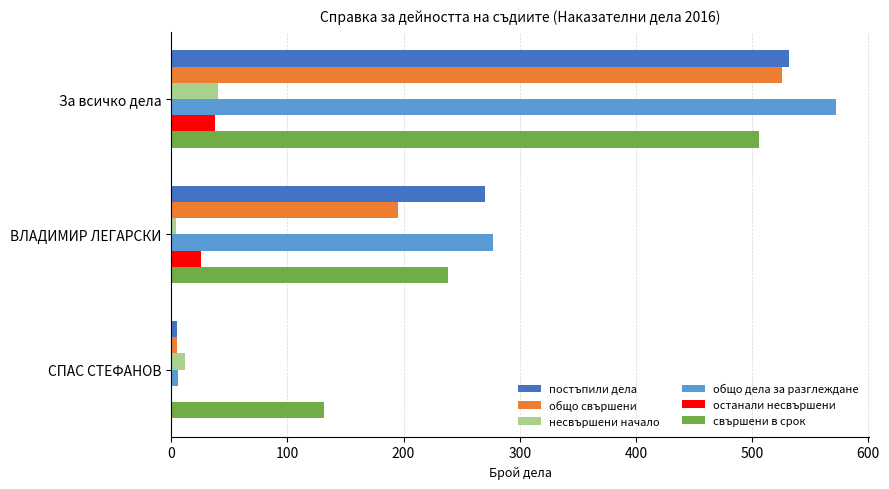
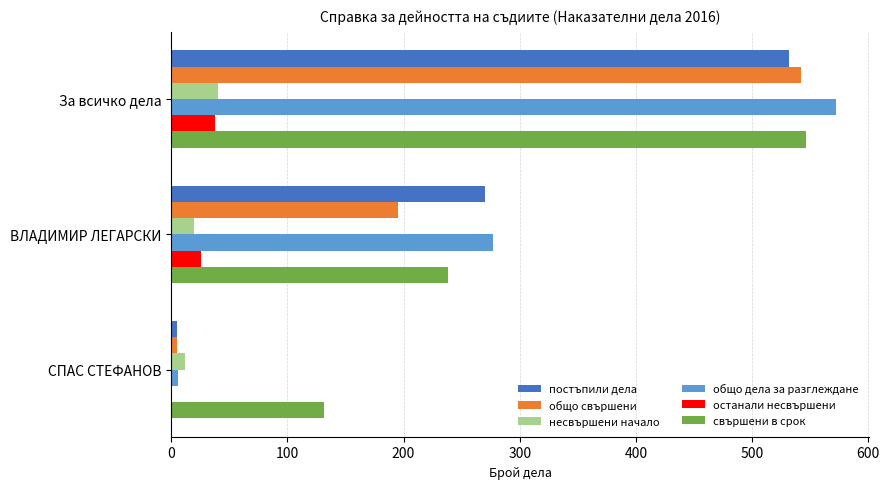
общо свършени, За всичко дела: 526 -> 542
свършени в срок, За всичко дела: 506 -> 546
несвършени начало, ВЛАДИМИР ЛЕГАРСКИ: 4 -> 20
